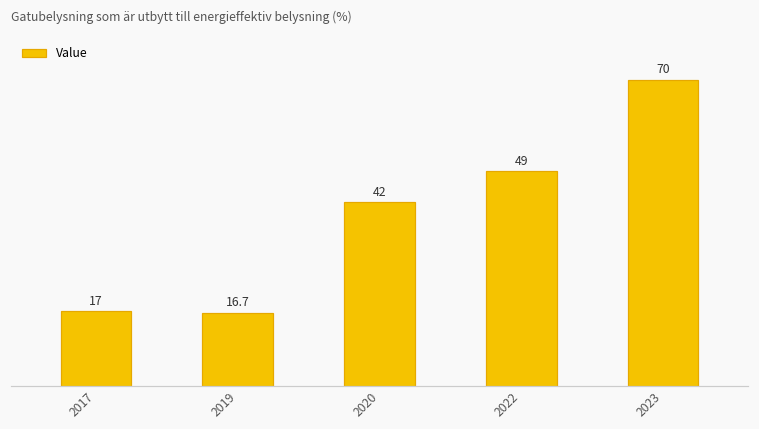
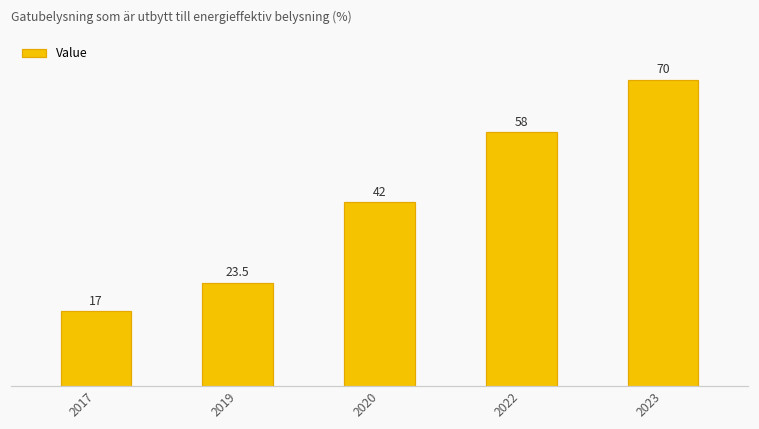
2019: 16.7 -> 23.5
2022: 49 -> 58
